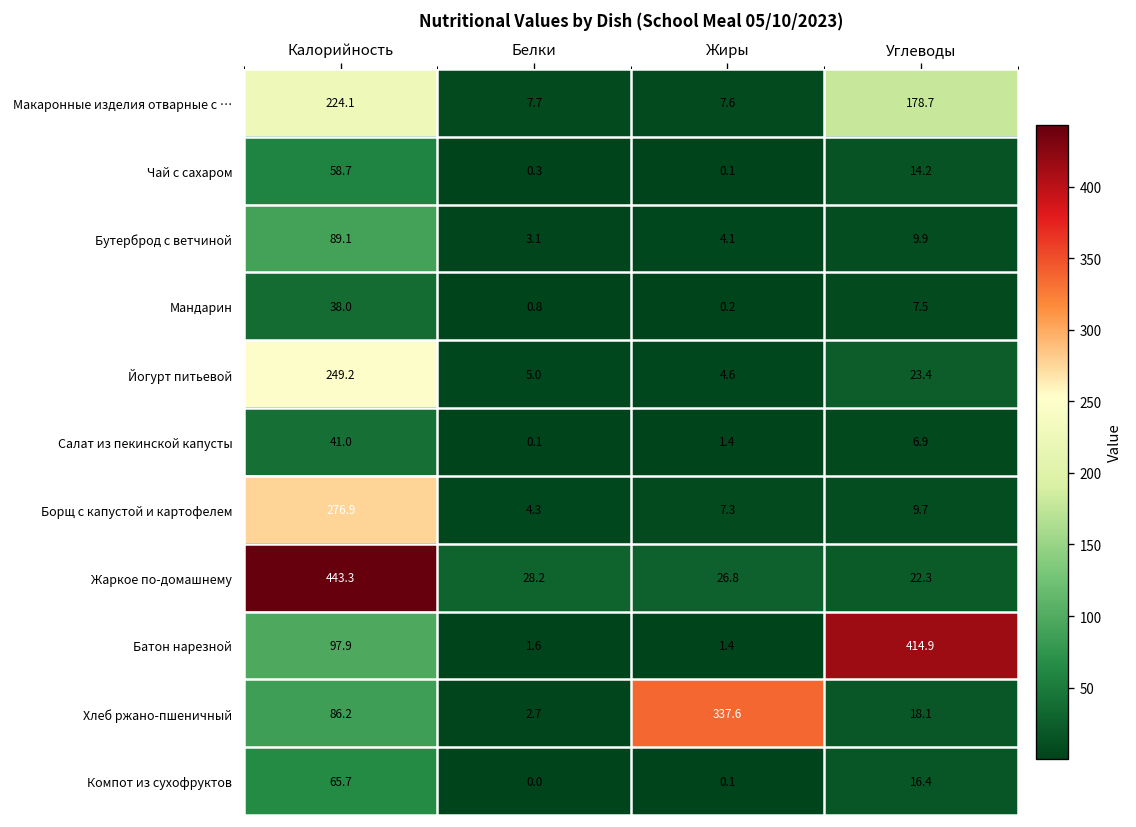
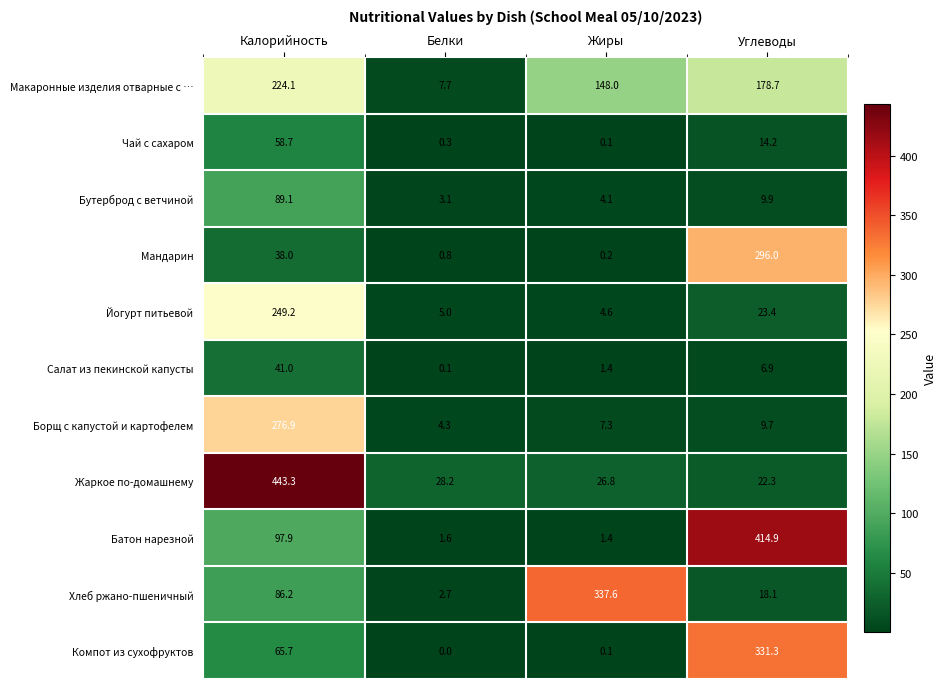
Макаронные изделия отварные с …, Жиры: 7.6 -> 148.0
Мандарин, Углеводы: 7.5 -> 296.0
Компот из сухофруктов, Углеводы: 16.4 -> 331.3
